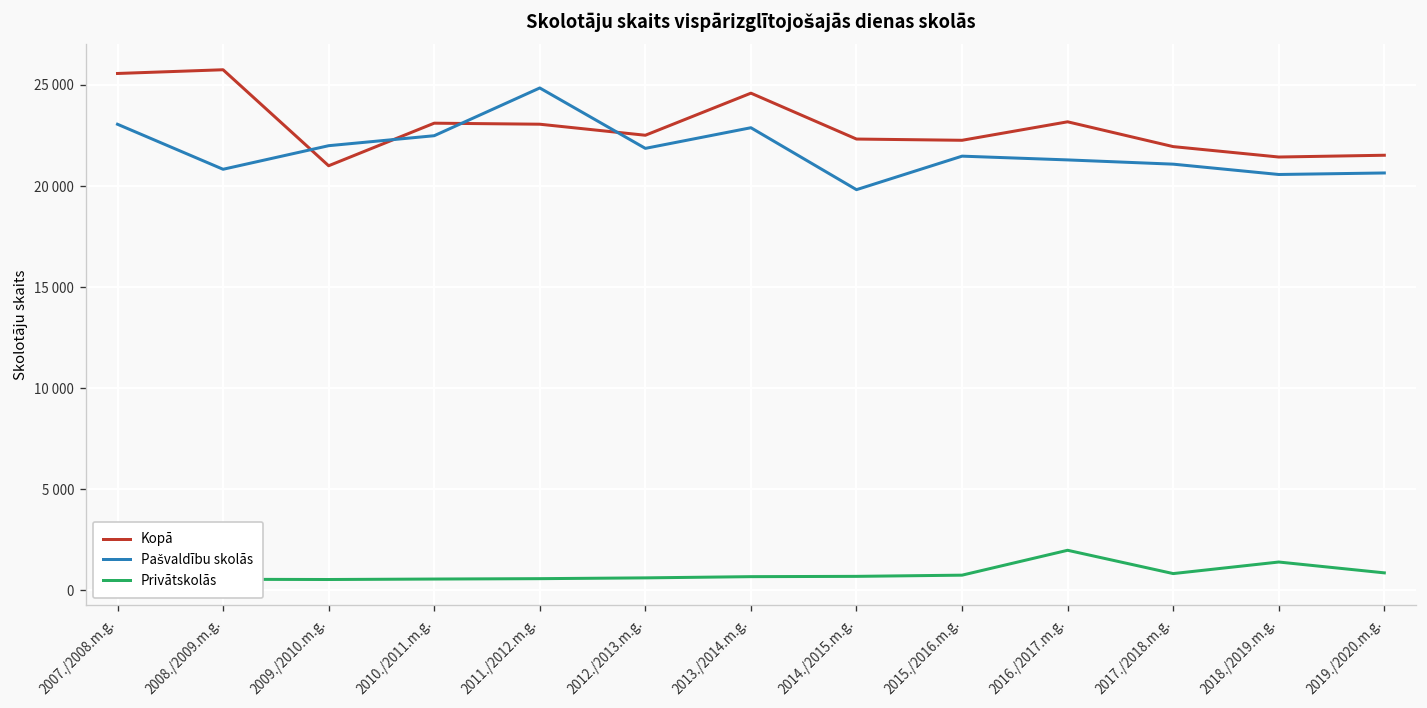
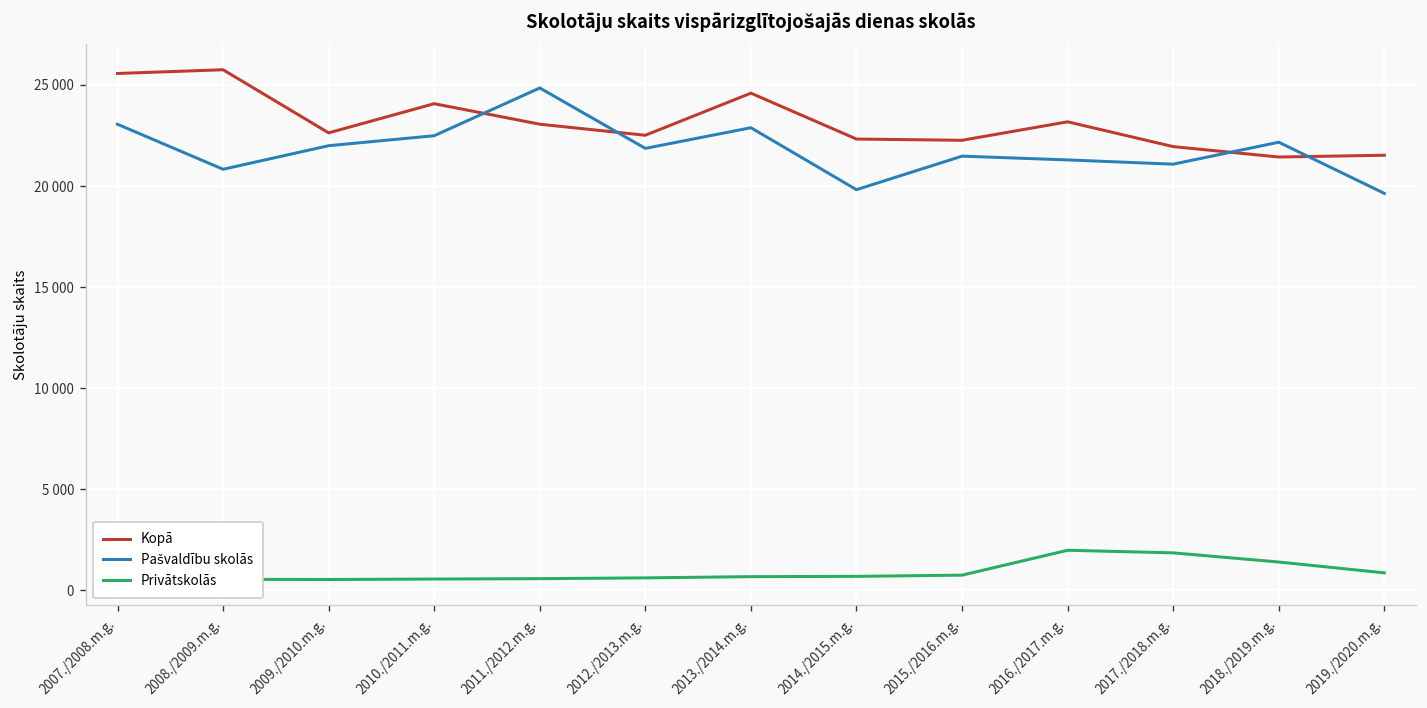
Kopā, 2009./2010.m.g.: 21000 -> 22600
Kopā, 2010./2011.m.g.: 23100 -> 24100
Privātskolās, 2017./2018.m.g.: 800 -> 1900
Pašvaldību skolās, 2018./2019.m.g.: 20600 -> 22200
Pašvaldību skolās, 2019./2020.m.g.: 20600 -> 19600
